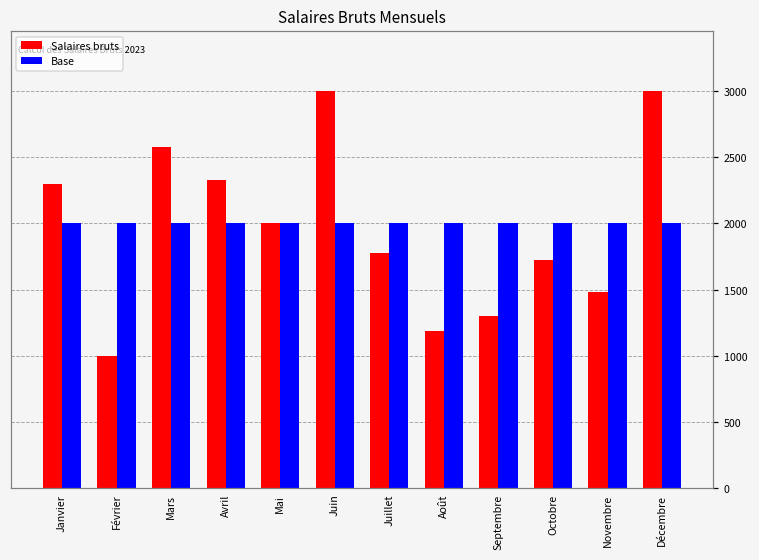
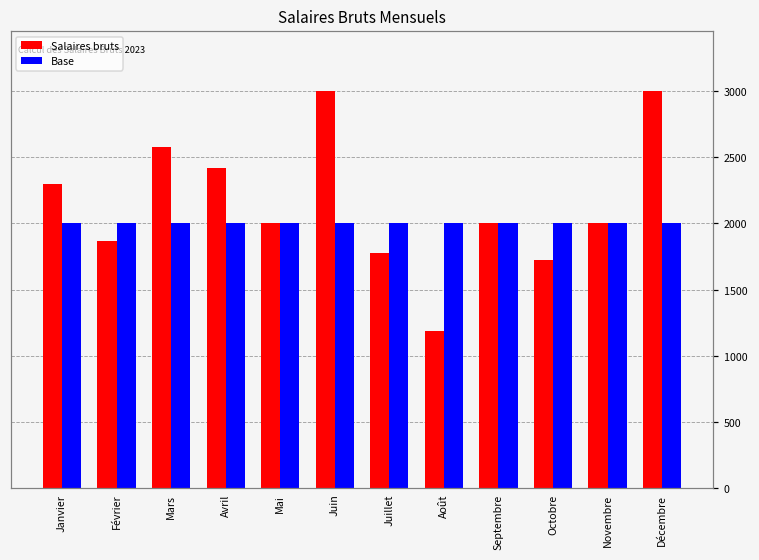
Salaires bruts, Février: 1000 -> 1860
Salaires bruts, Avril: 2330 -> 2420
Salaires bruts, Septembre: 1300 -> 2000
Salaires bruts, Novembre: 1480 -> 2000
